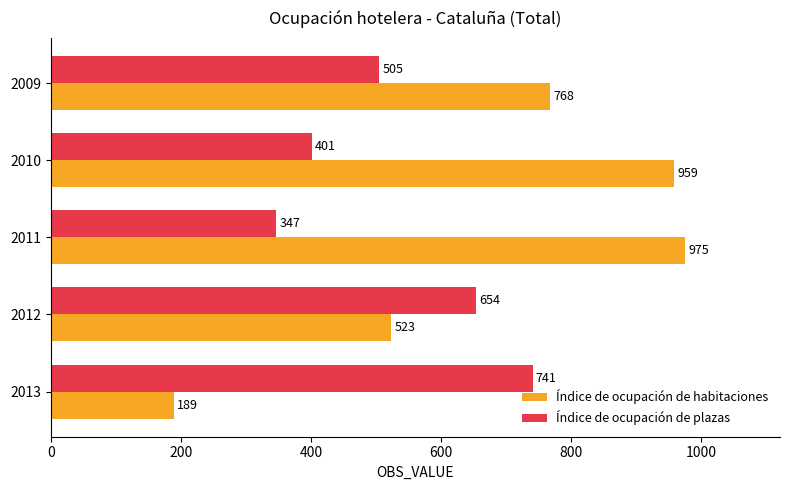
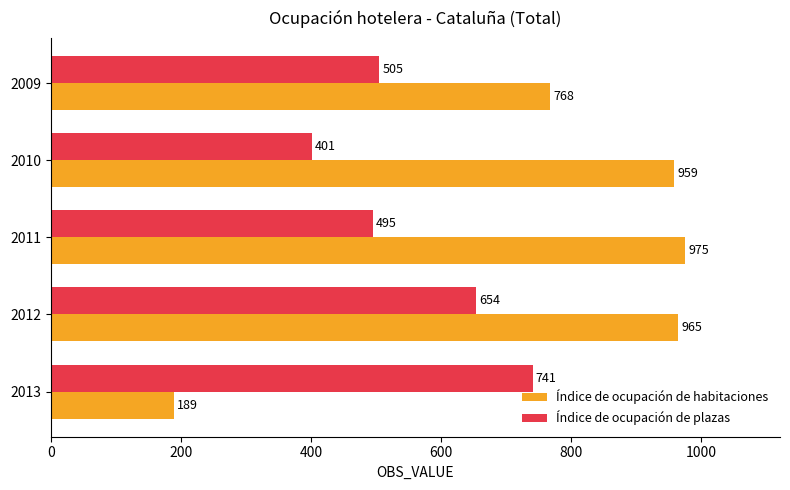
Índice de ocupación de plazas, 2011: 347 -> 495
Índice de ocupación de habitaciones, 2012: 523 -> 965
